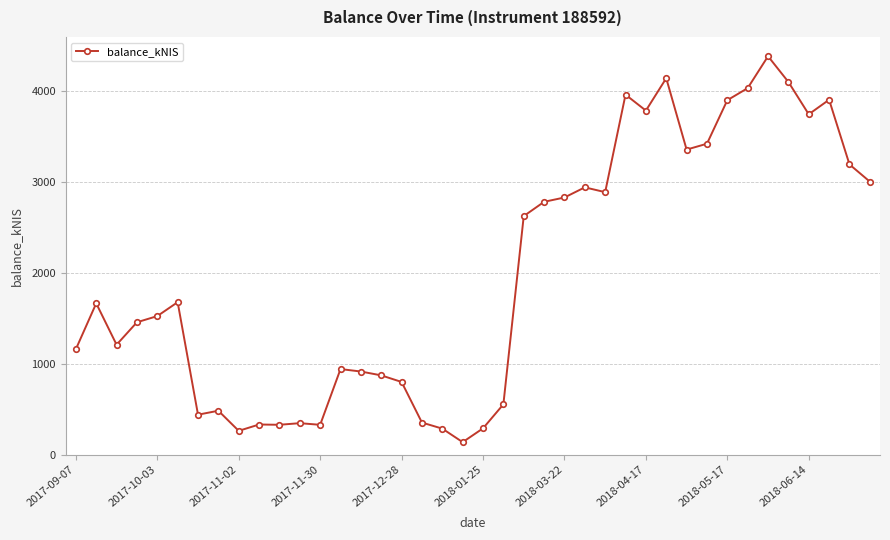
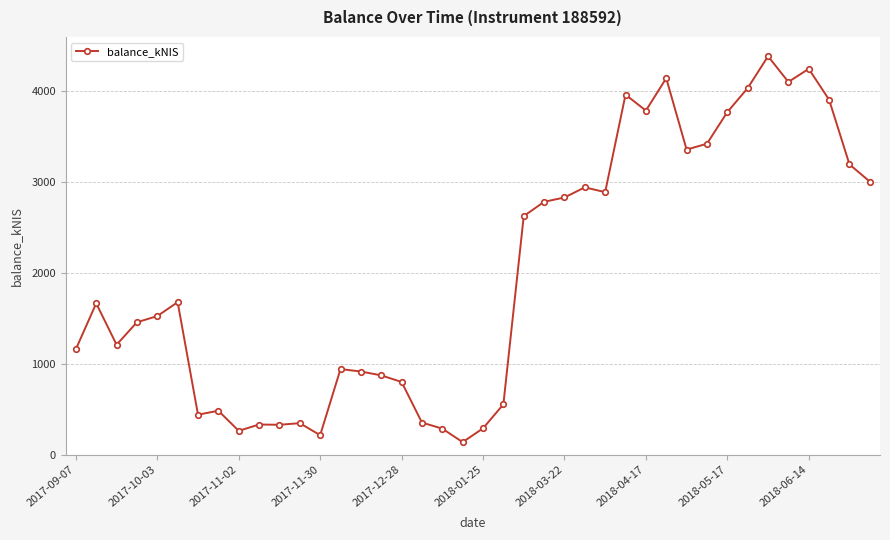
2017-11-30: 300 -> 200
2018-05-17: 3900 -> 3800
2018-06-14: 3700 -> 4200
